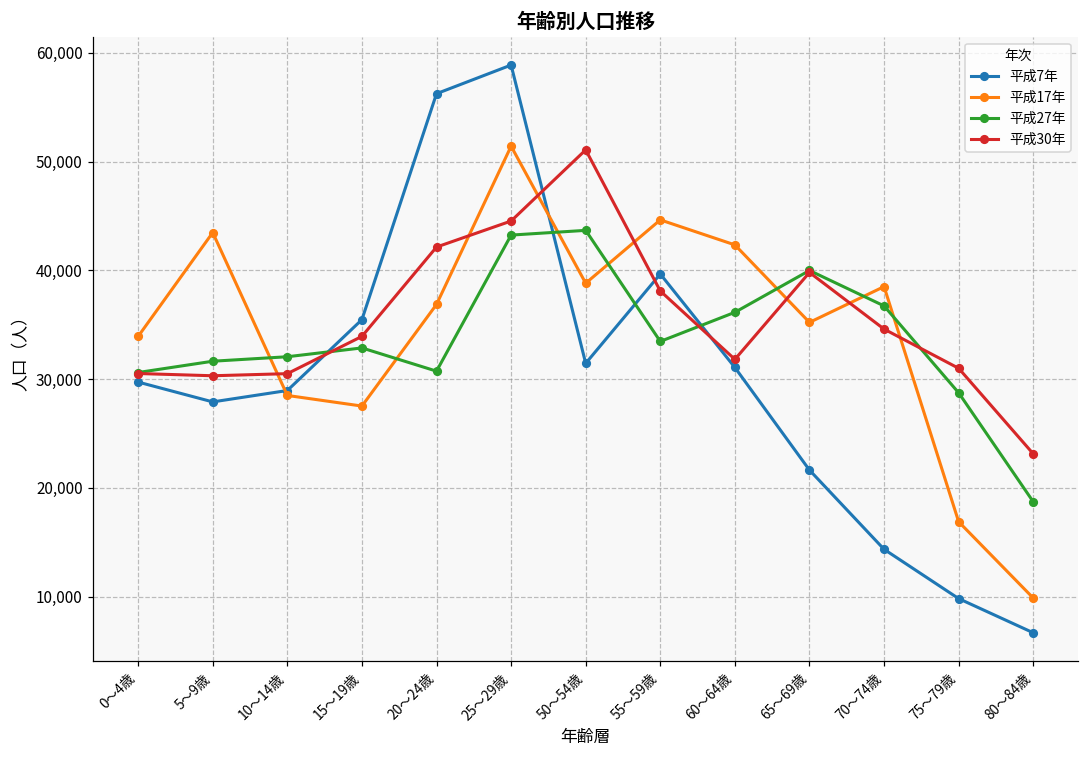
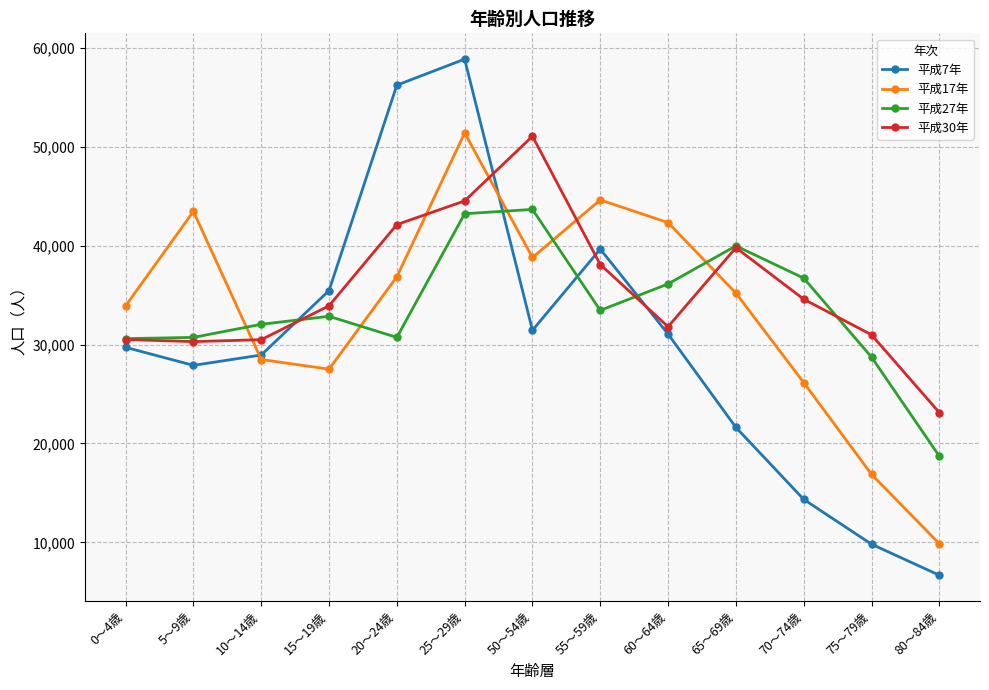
平成27年, 5～9歳: 32,000 -> 31,000
平成17年, 70～74歳: 39,000 -> 26,000
